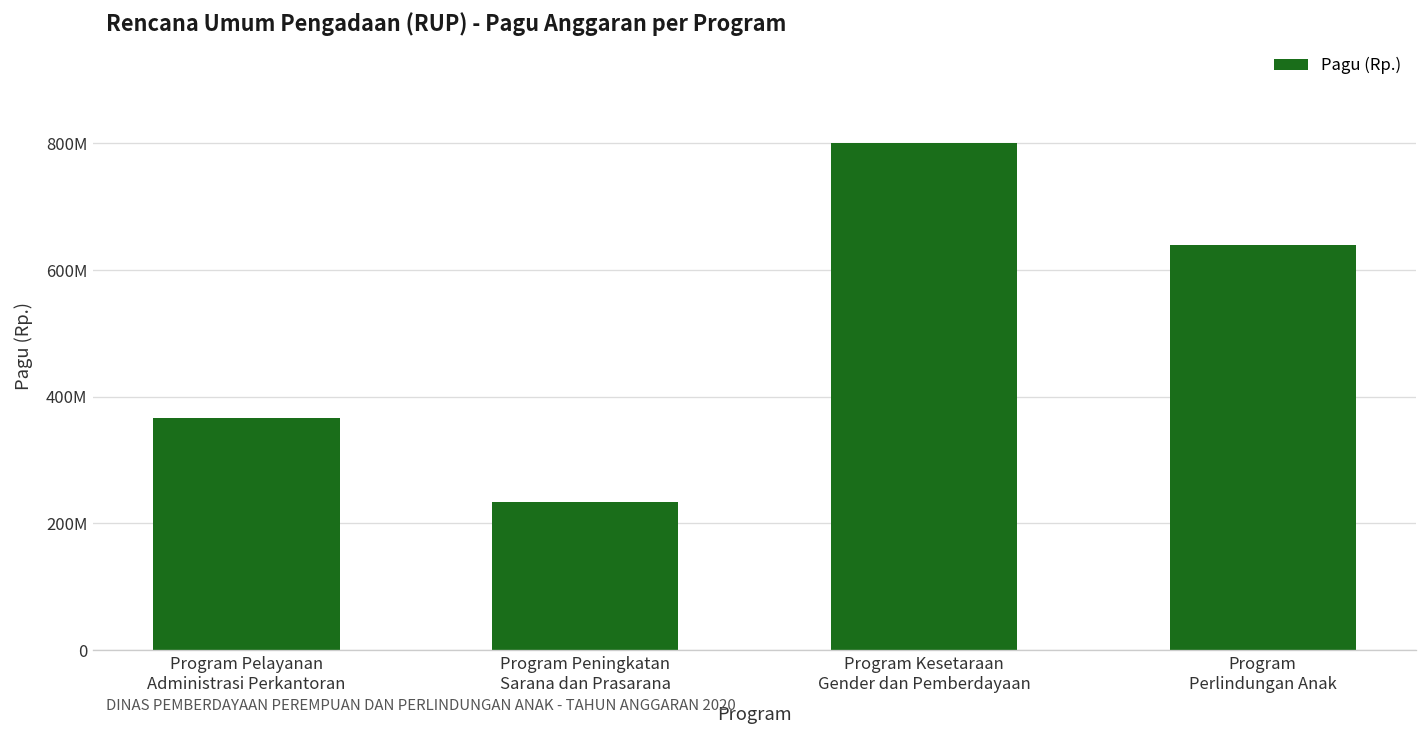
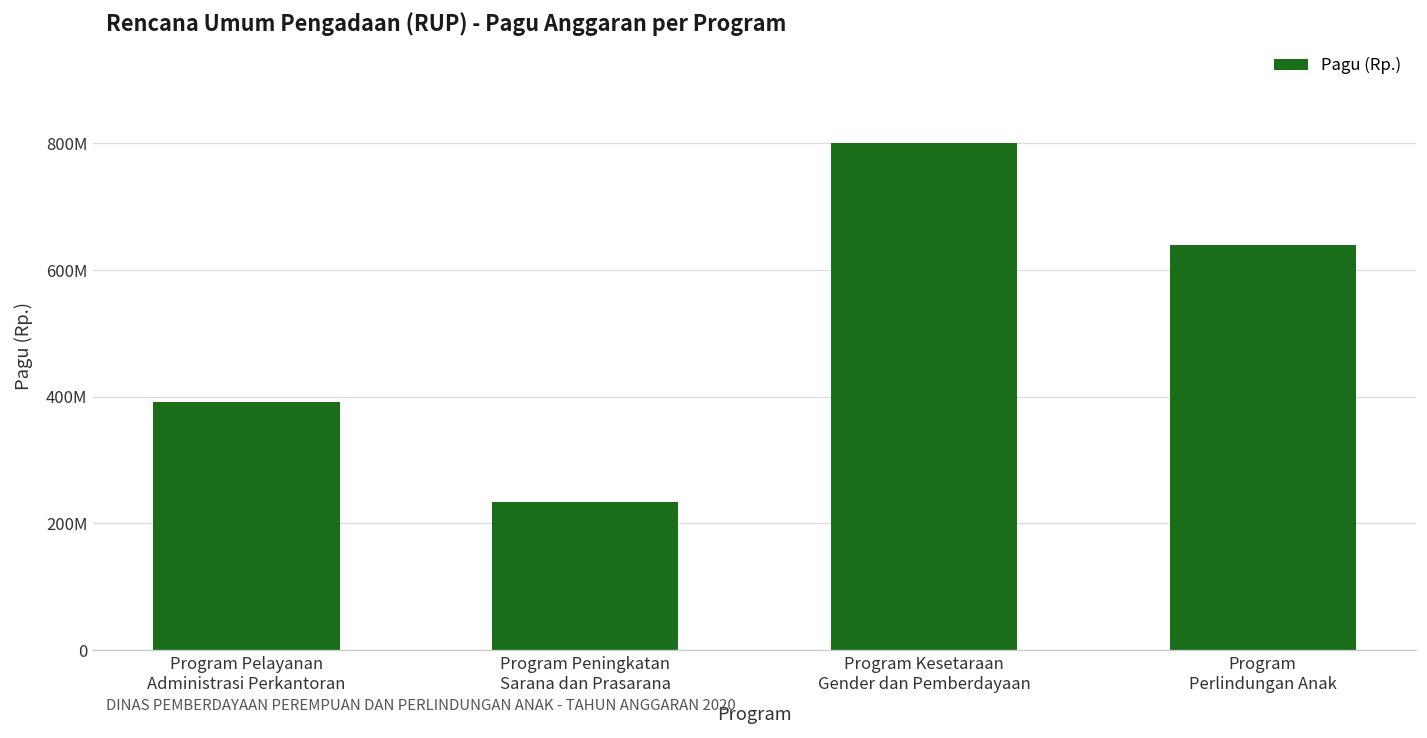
Program Pelayanan Administrasi Perkantoran: 370000000 -> 390000000
